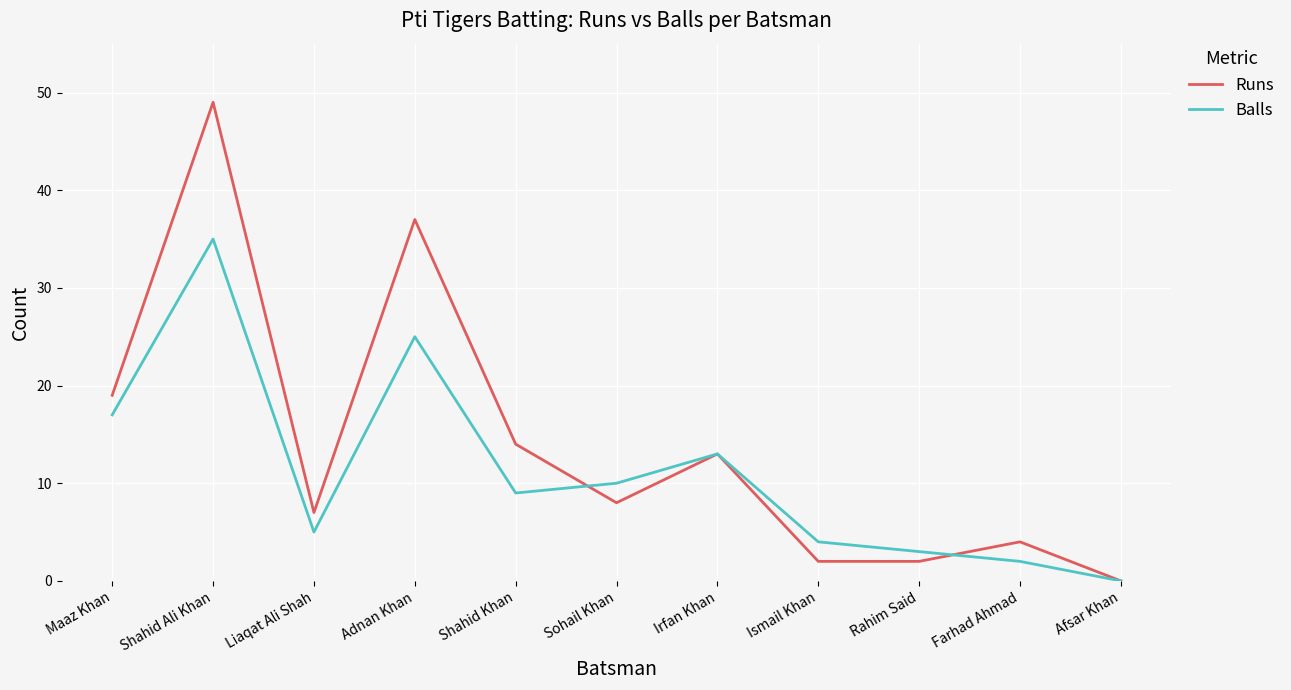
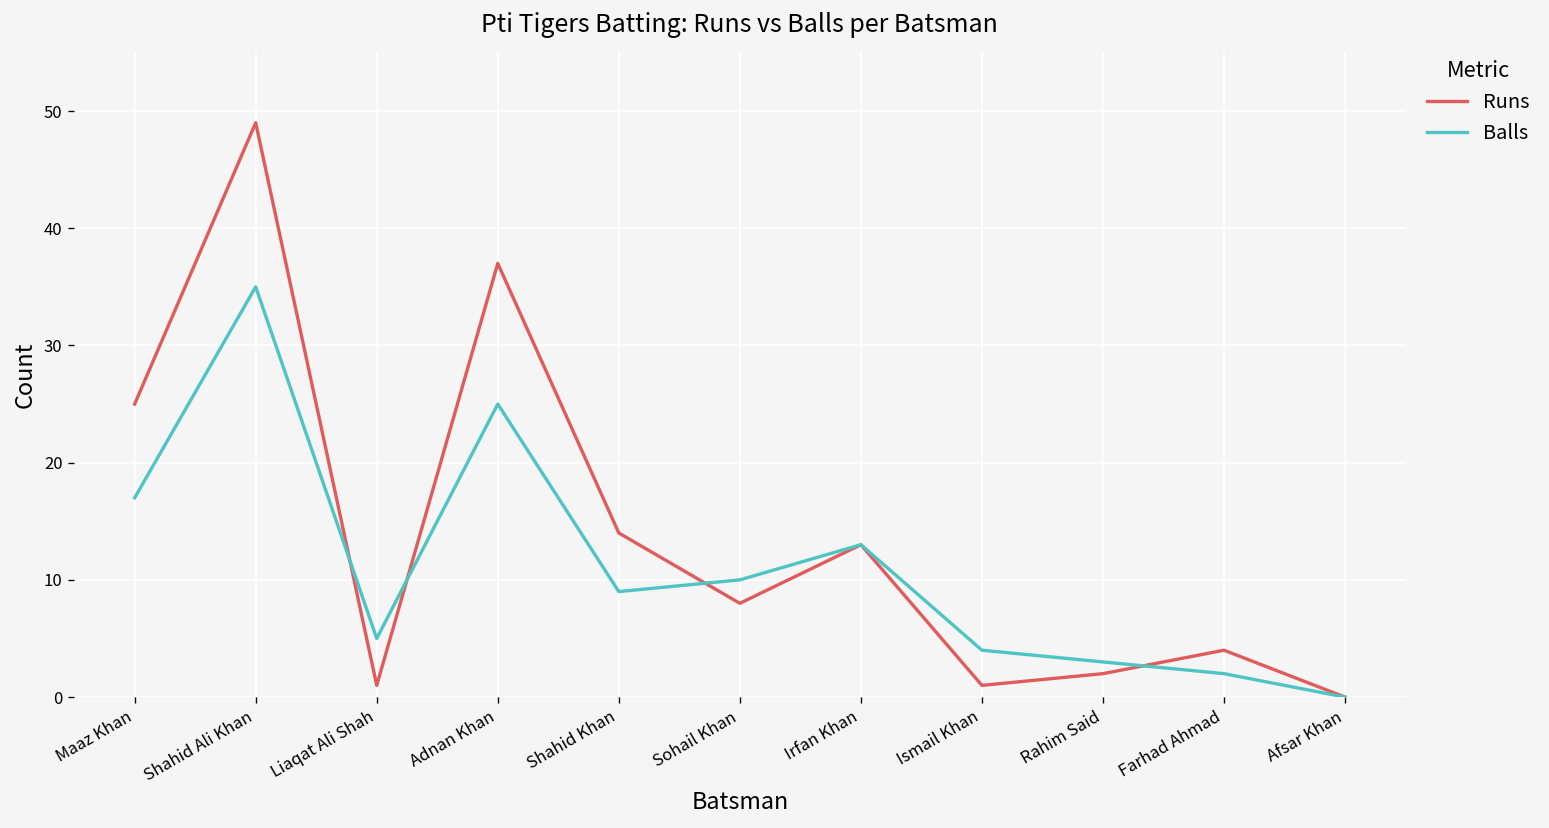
Runs, Maaz Khan: 19 -> 25
Runs, Liaqat Ali Shah: 7 -> 1
Runs, Ismail Khan: 2 -> 1
